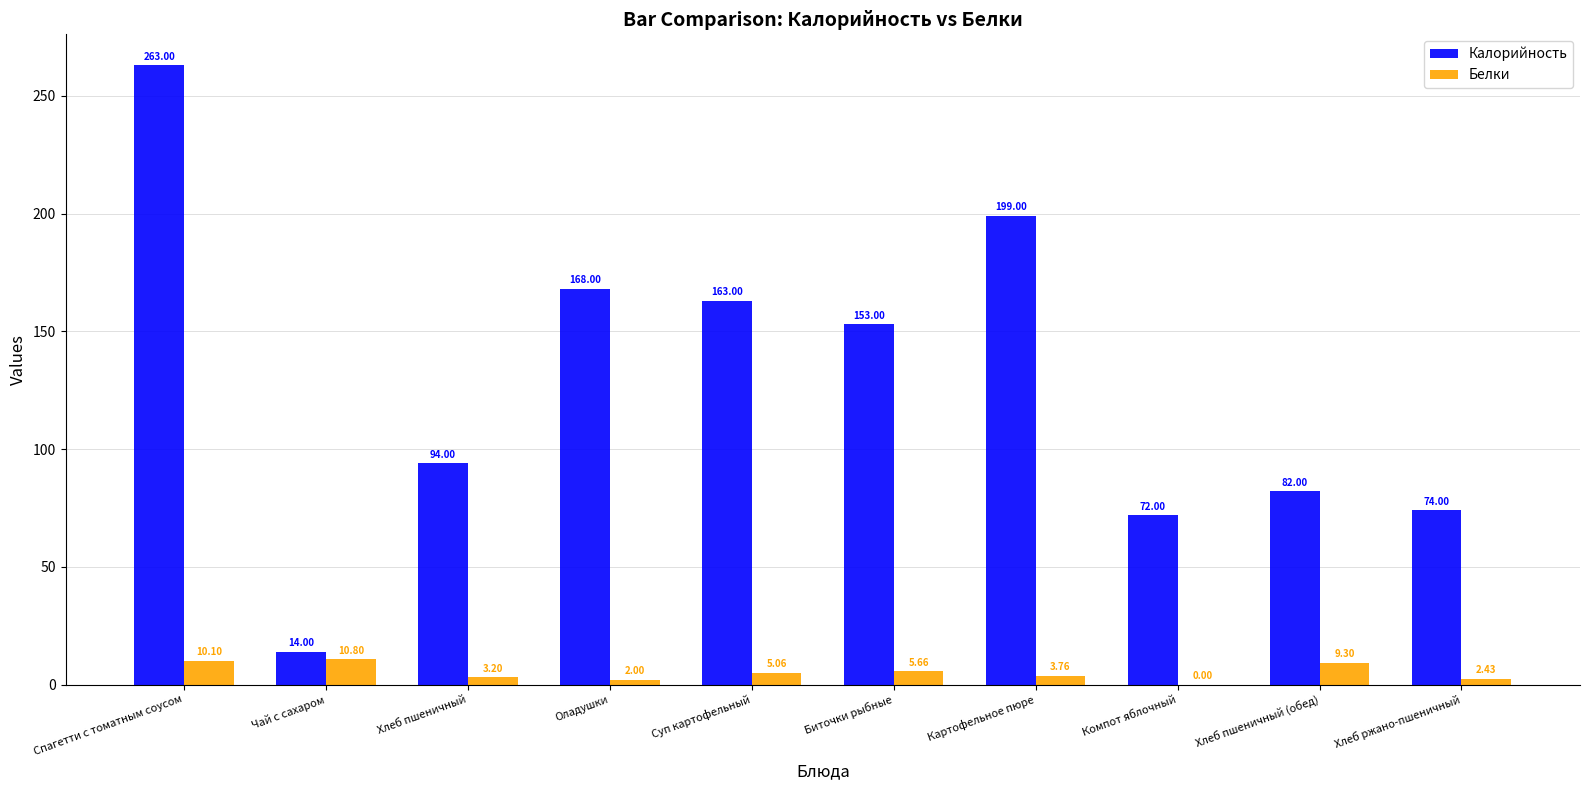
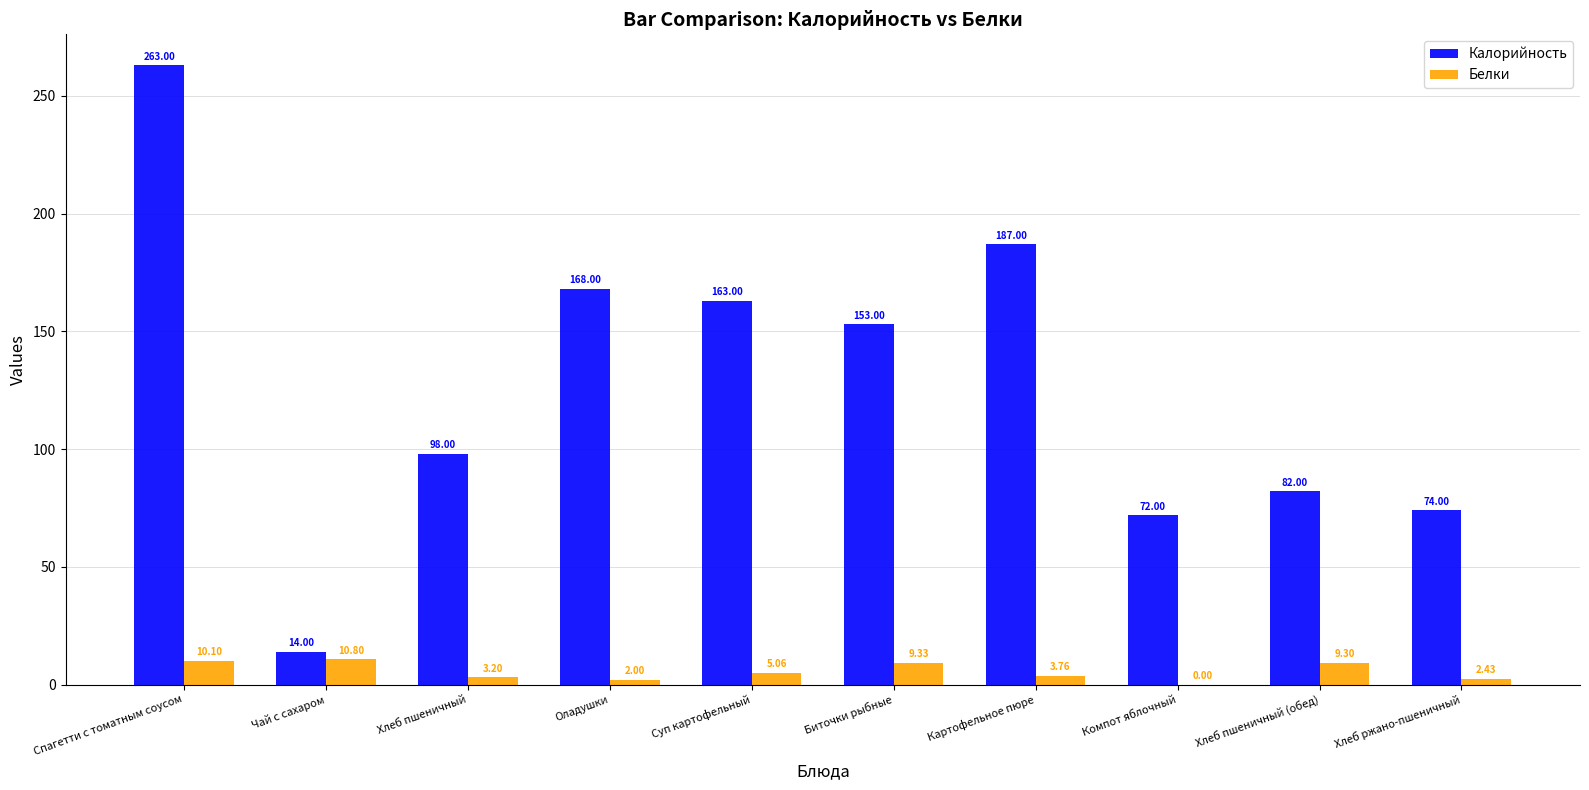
Калорийность, Хлеб пшеничный: 94.00 -> 98.00
Белки, Биточки рыбные: 5.66 -> 9.33
Калорийность, Картофельное пюре: 199.00 -> 187.00
